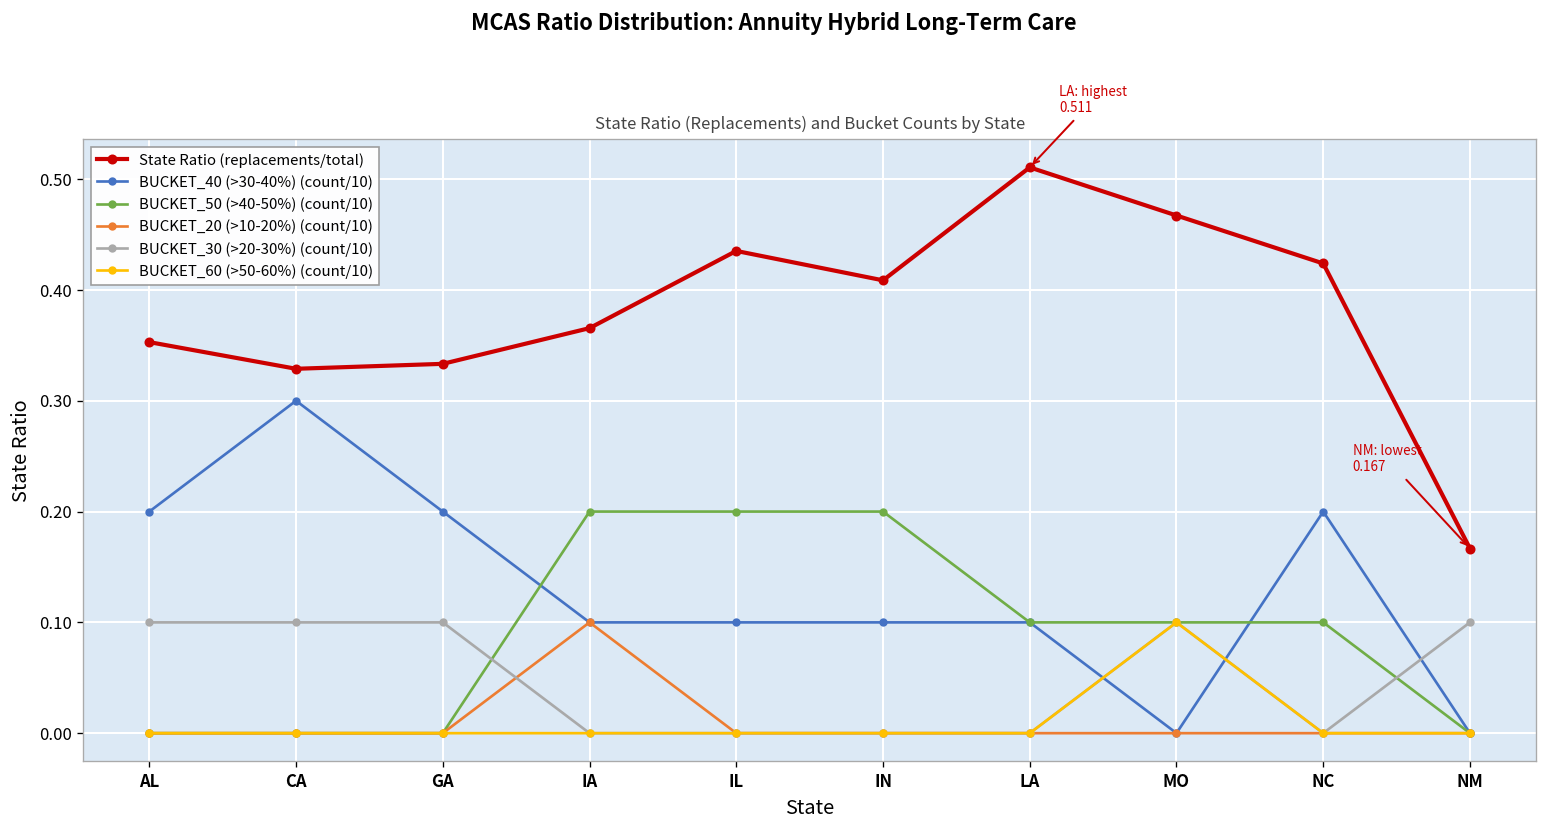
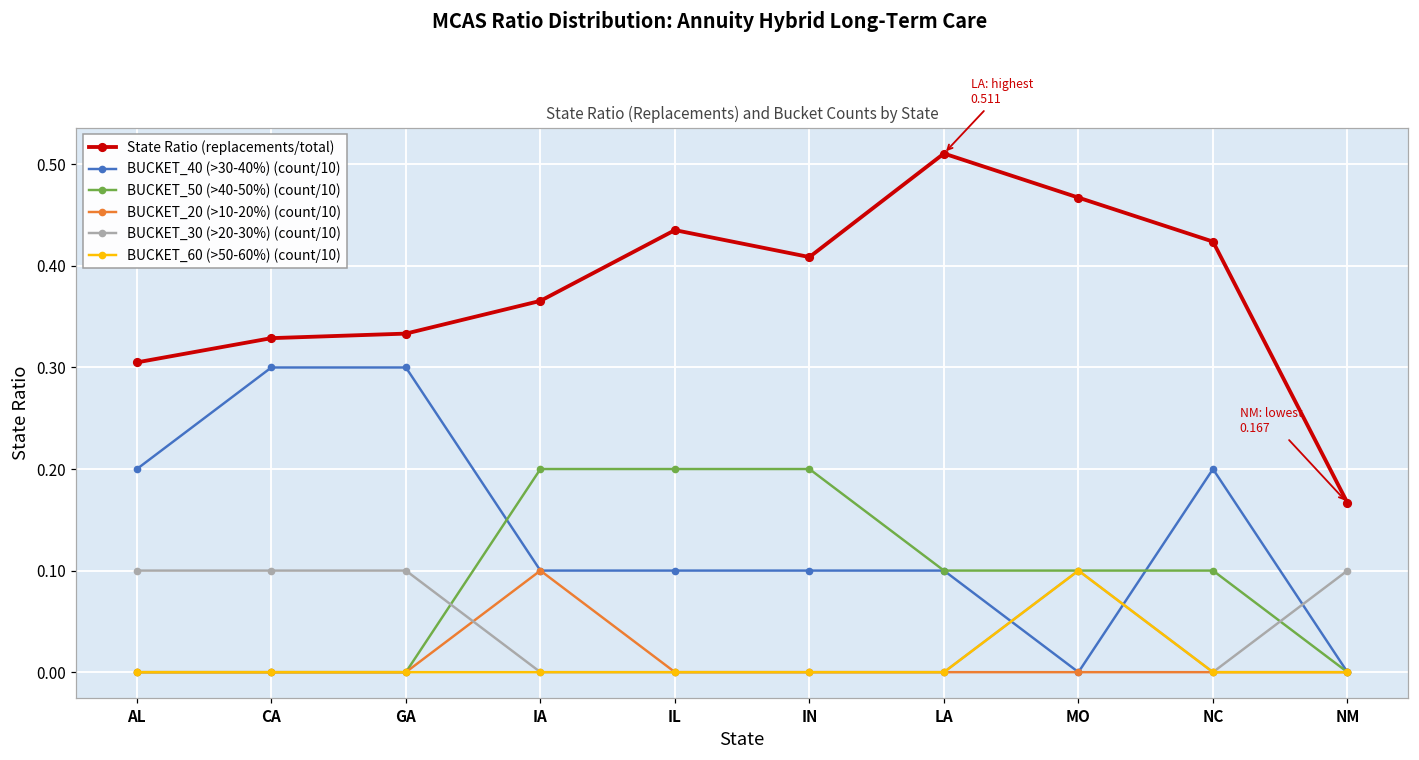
State Ratio (replacements/total), AL: 0.35 -> 0.30
BUCKET_40 (>30-40%) (count/10), GA: 0.20 -> 0.30
